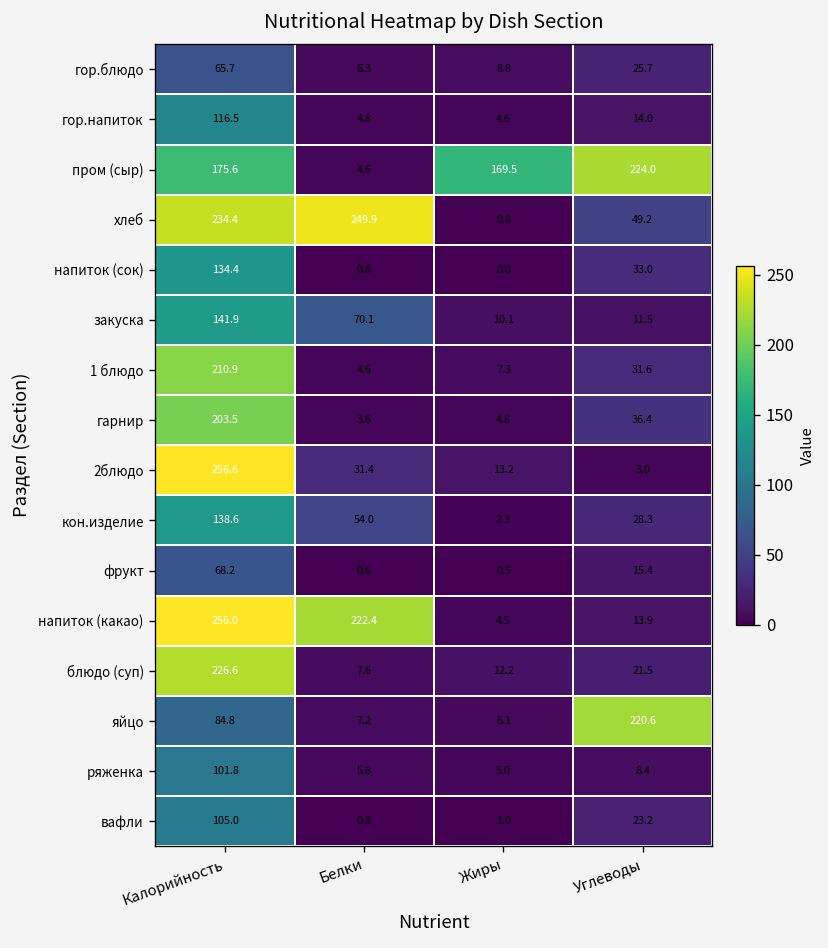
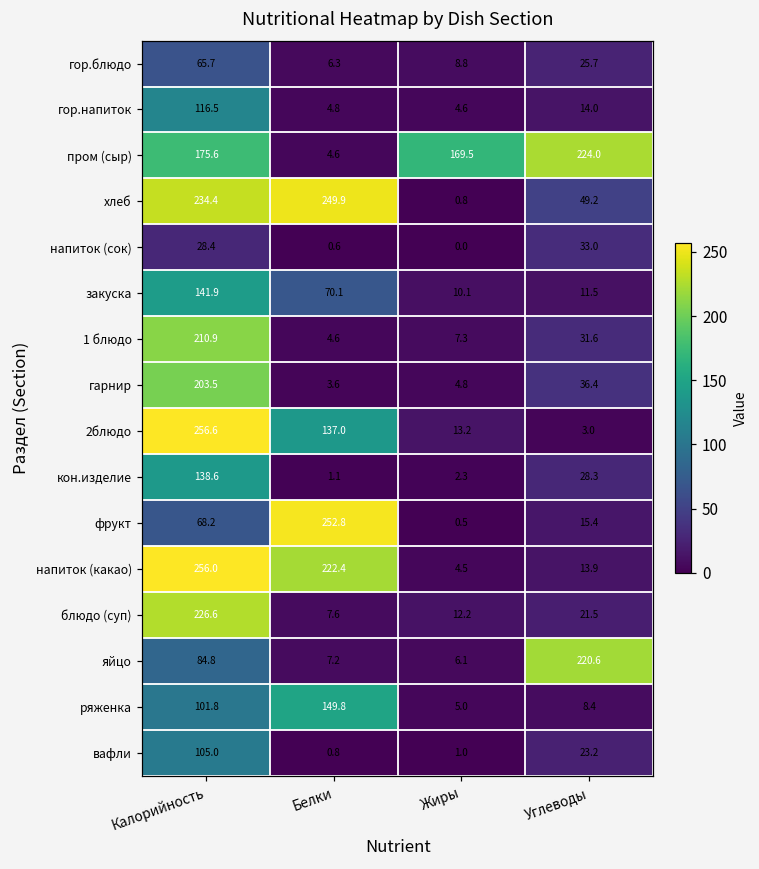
напиток (сок), Калорийность: 134.4 -> 28.4
2блюдо, Белки: 31.4 -> 137.0
кон.изделие, Белки: 54.0 -> 1.1
фрукт, Белки: 0.6 -> 252.8
ряженка, Белки: 5.8 -> 149.8
